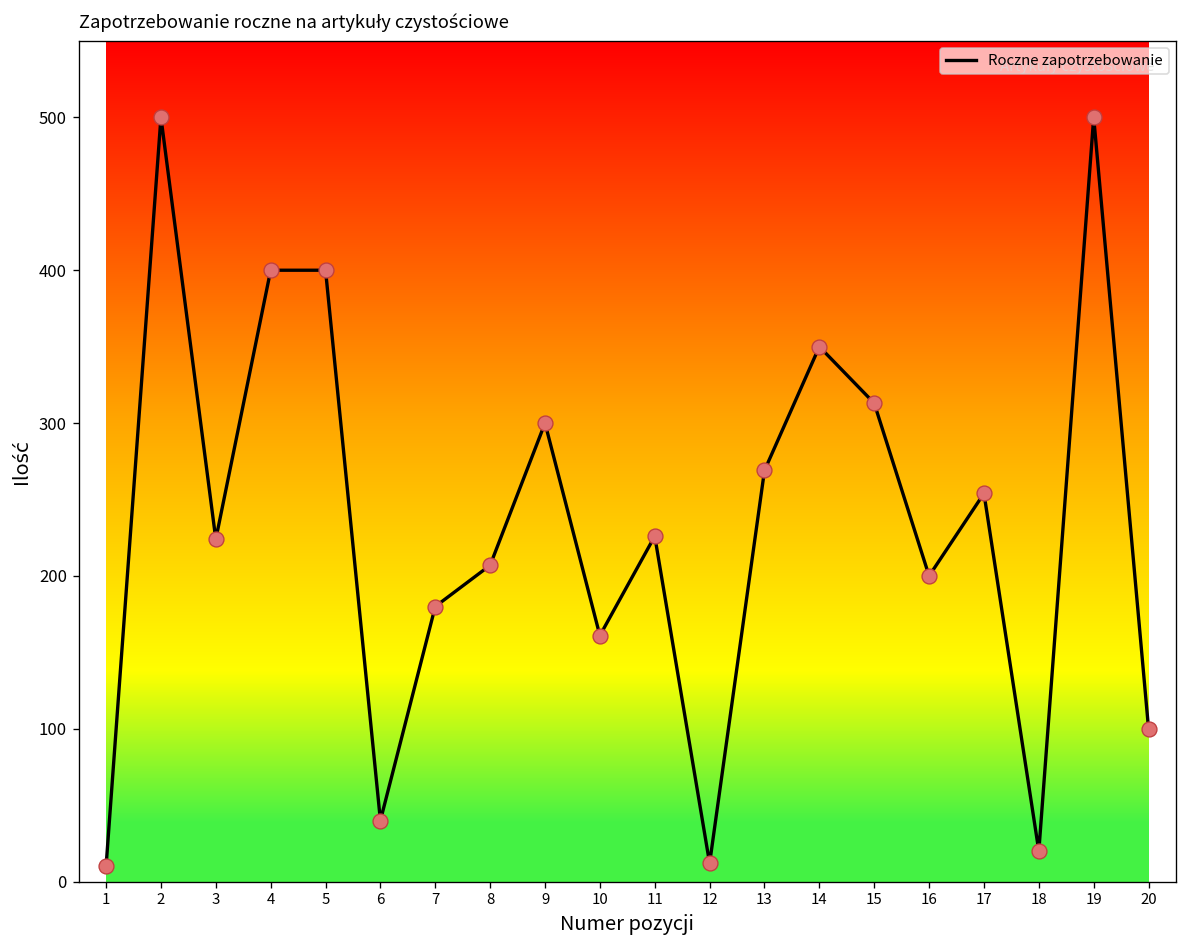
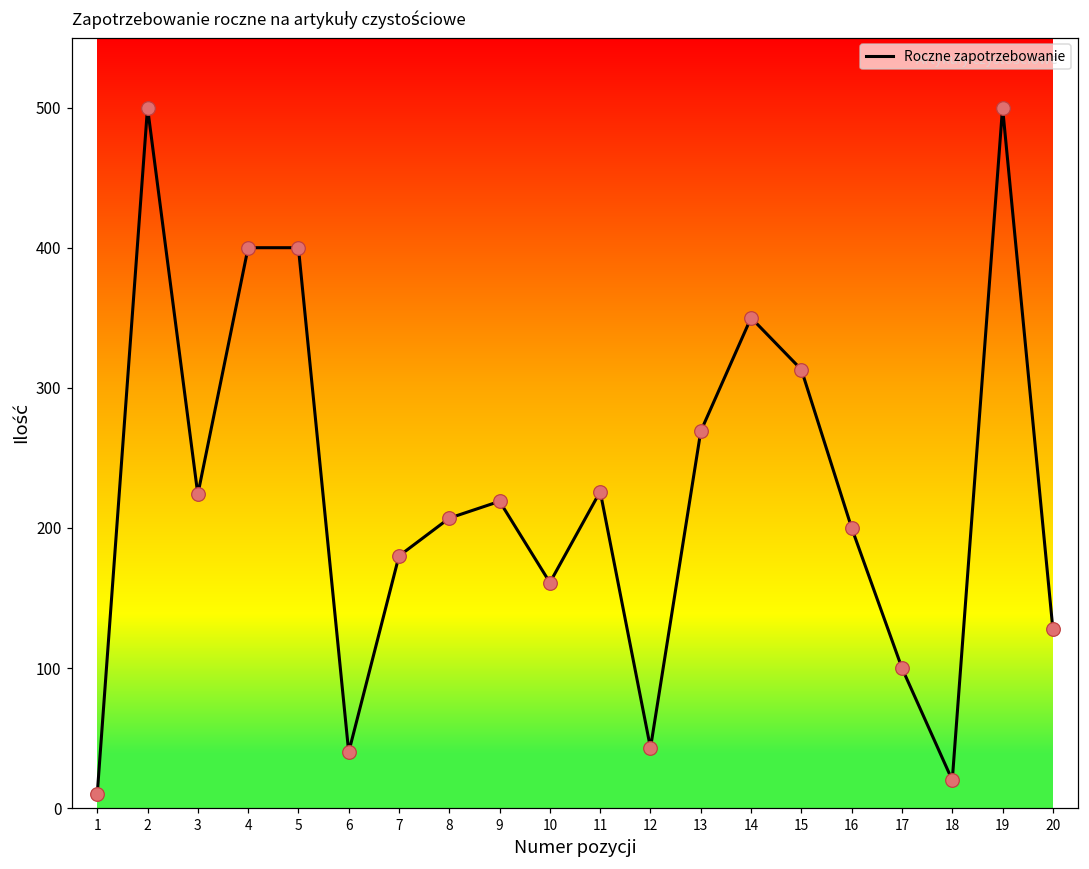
9: 300 -> 219
12: 12 -> 43
17: 254 -> 100
20: 100 -> 128
